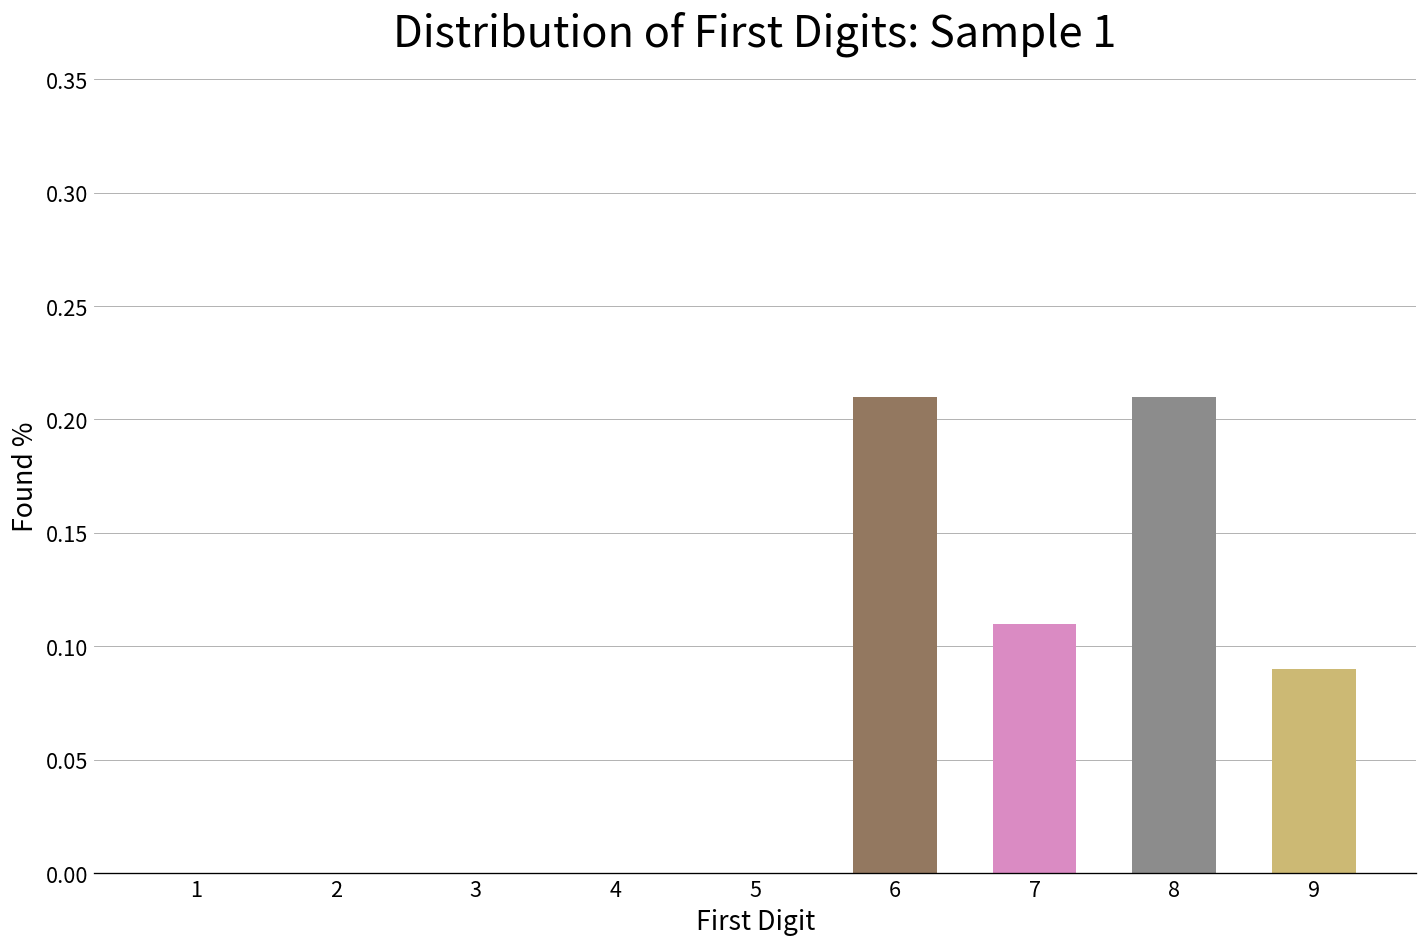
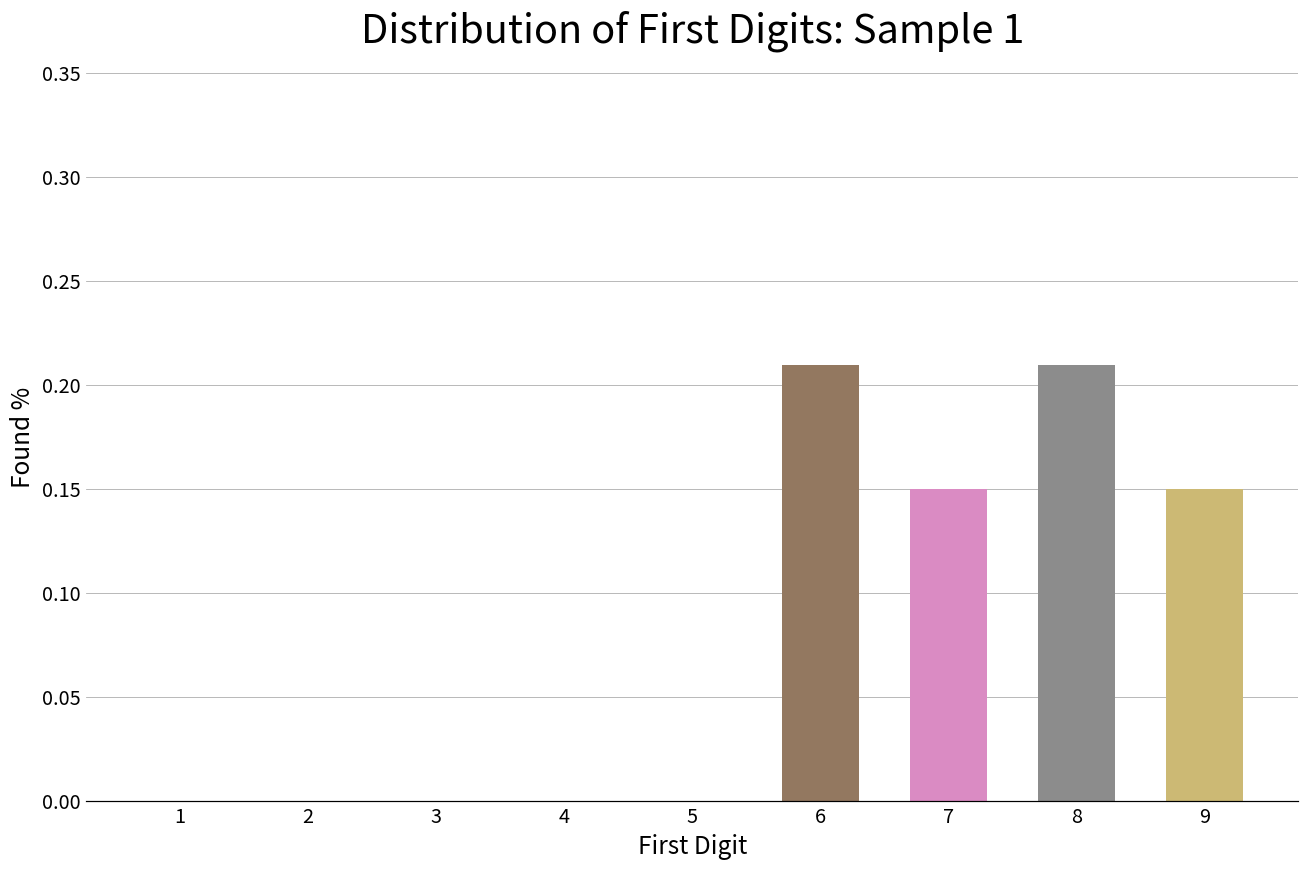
7: 0.11 -> 0.15
9: 0.09 -> 0.15
